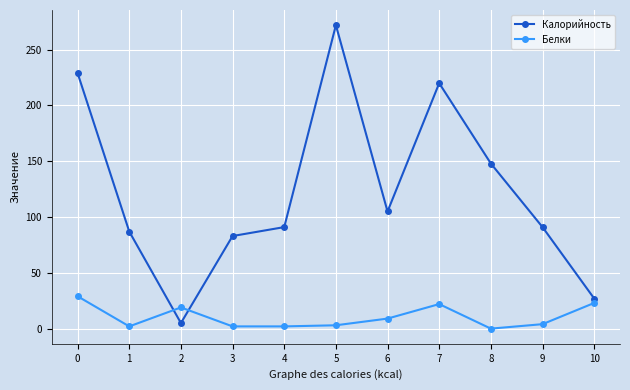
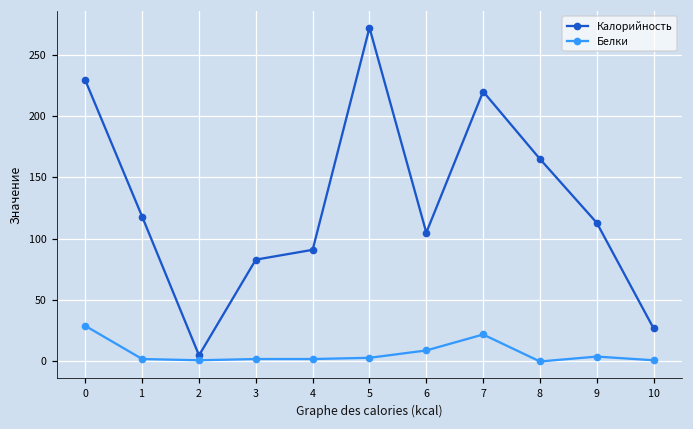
Калорийность, 1: 87 -> 118
Белки, 2: 19 -> 1
Калорийность, 8: 148 -> 165
Калорийность, 9: 91 -> 113
Белки, 10: 23 -> 1
